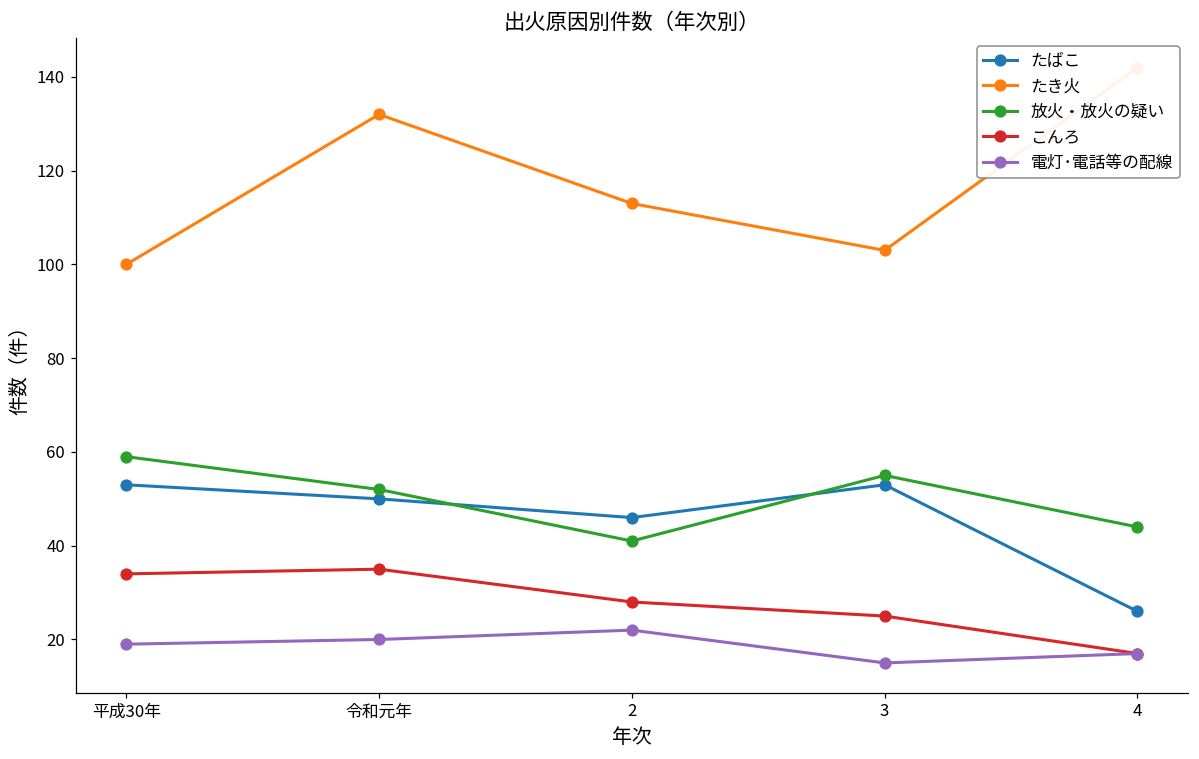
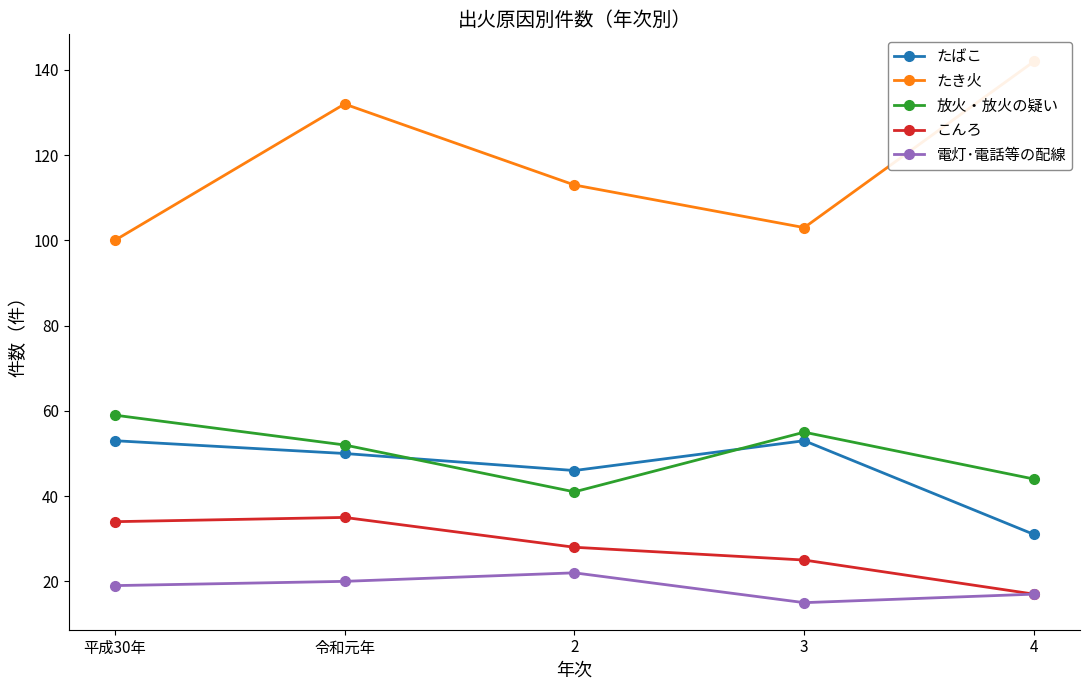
たばこ, 4: 26 -> 31
